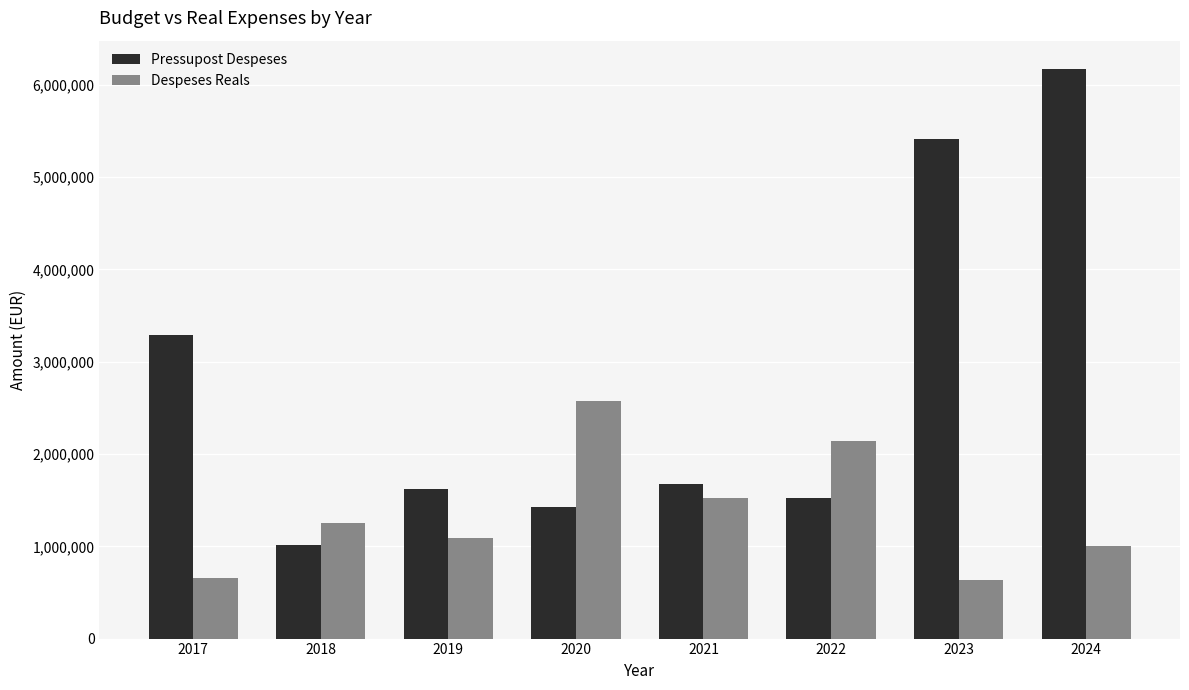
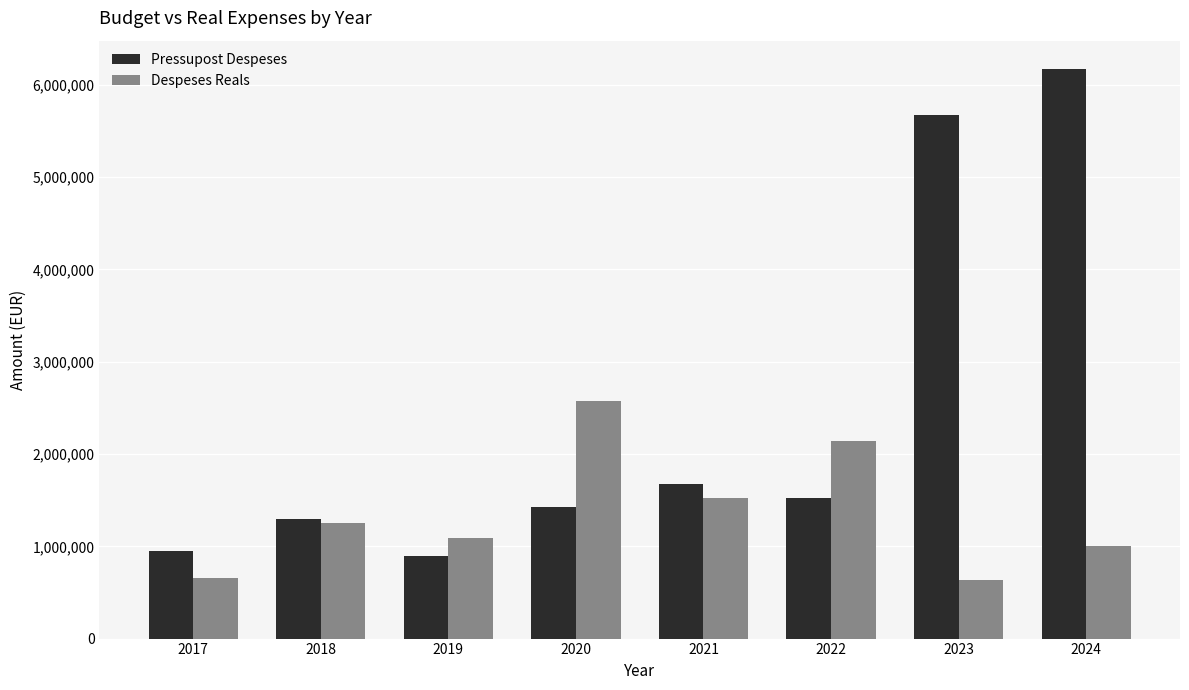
Pressupost Despeses, 2017: 3,300,000 -> 1,000,000
Pressupost Despeses, 2018: 1,000,000 -> 1,300,000
Pressupost Despeses, 2019: 1,600,000 -> 900,000
Pressupost Despeses, 2023: 5,400,000 -> 5,700,000
